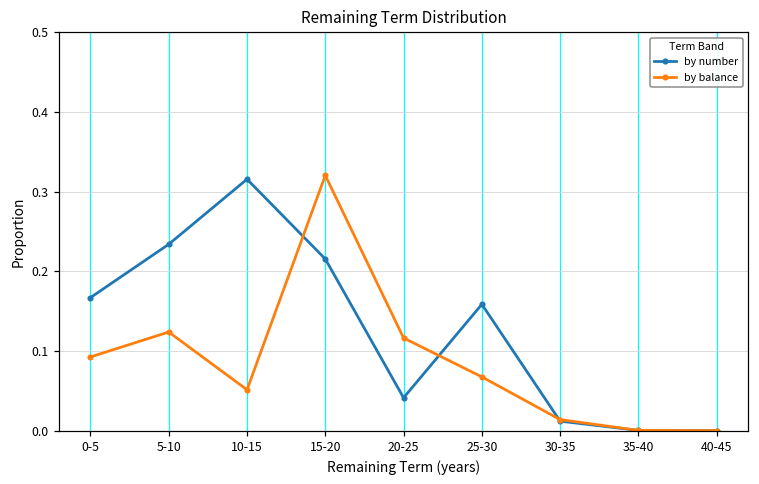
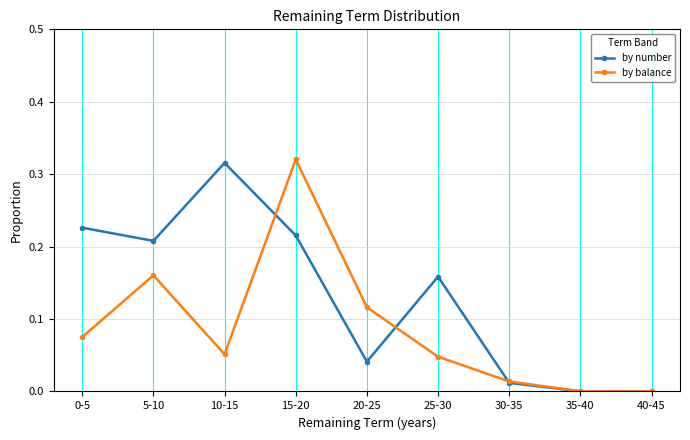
by number, 0-5: 0.17 -> 0.23
by balance, 0-5: 0.09 -> 0.08
by number, 5-10: 0.23 -> 0.21
by balance, 5-10: 0.12 -> 0.16
by balance, 25-30: 0.07 -> 0.05
